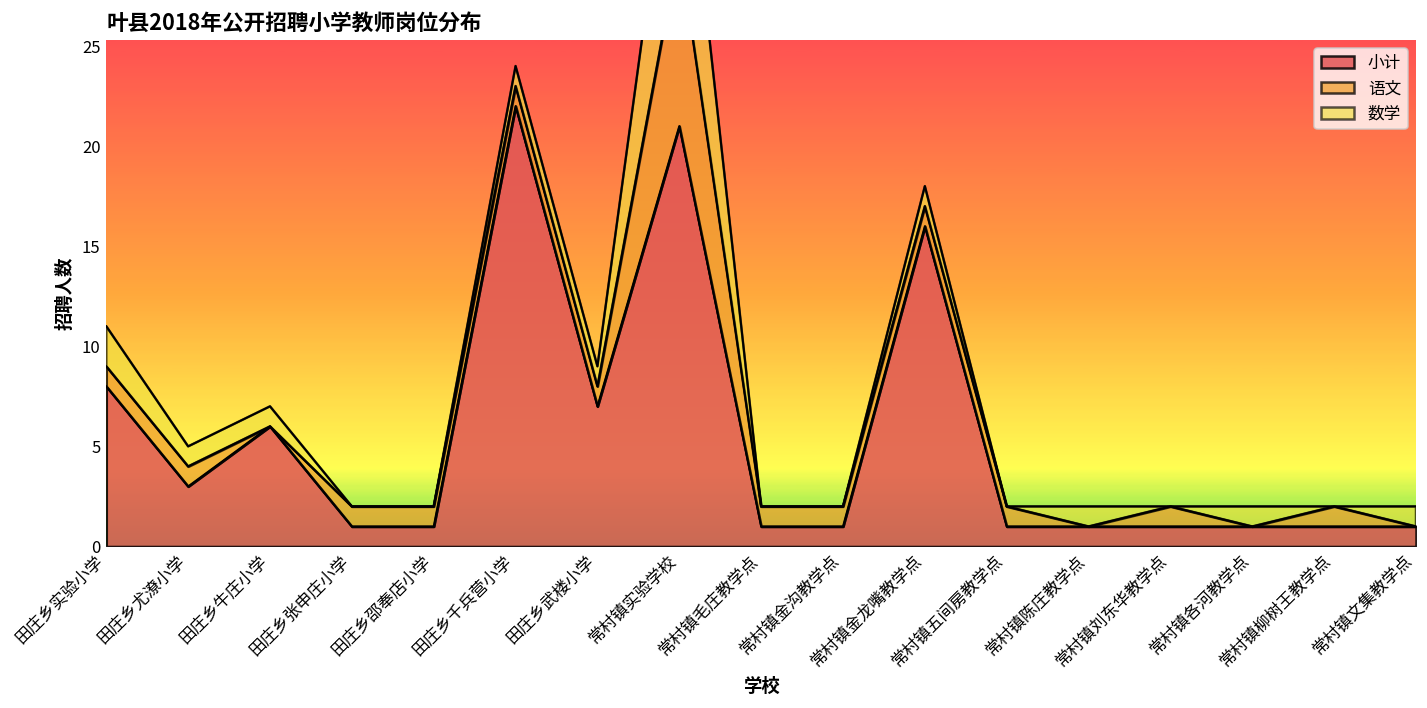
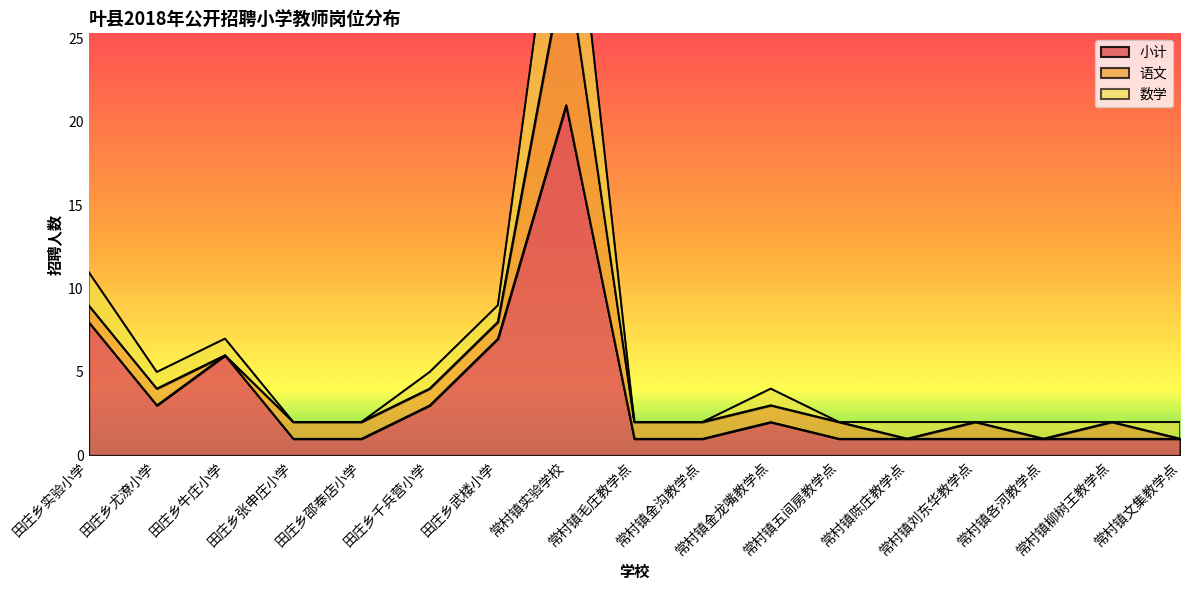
小计, 田庄乡千兵营小学: 22 -> 3
小计, 常村镇金龙嘴教学点: 16 -> 2
